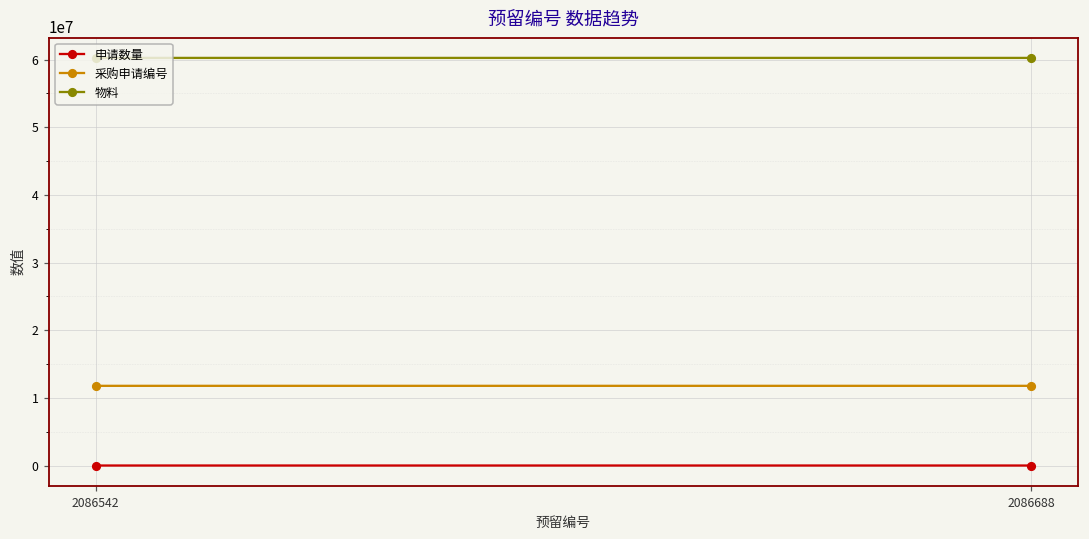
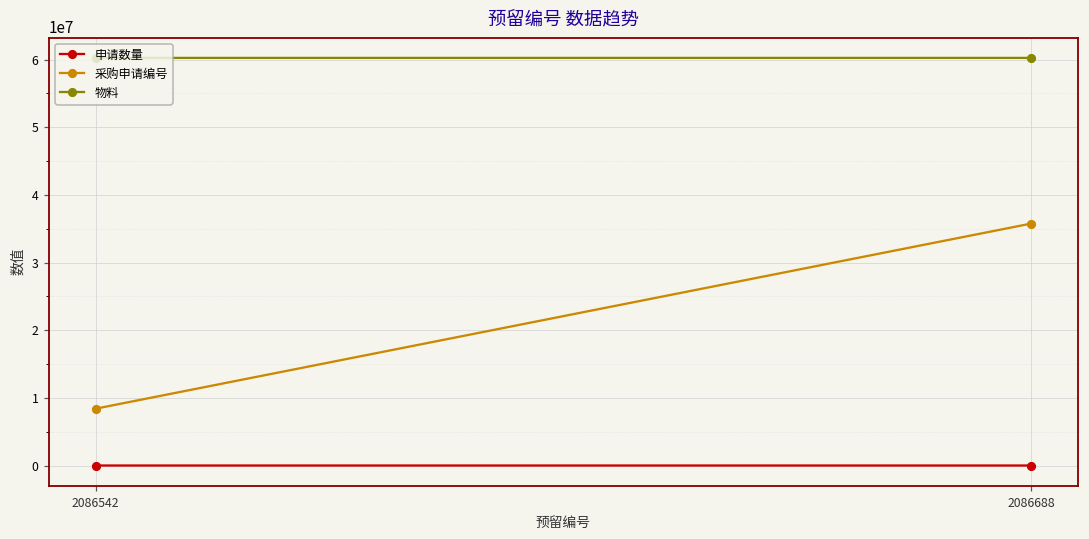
采购申请编号, 2086542: 12000000 -> 8000000
采购申请编号, 2086688: 12000000 -> 36000000
